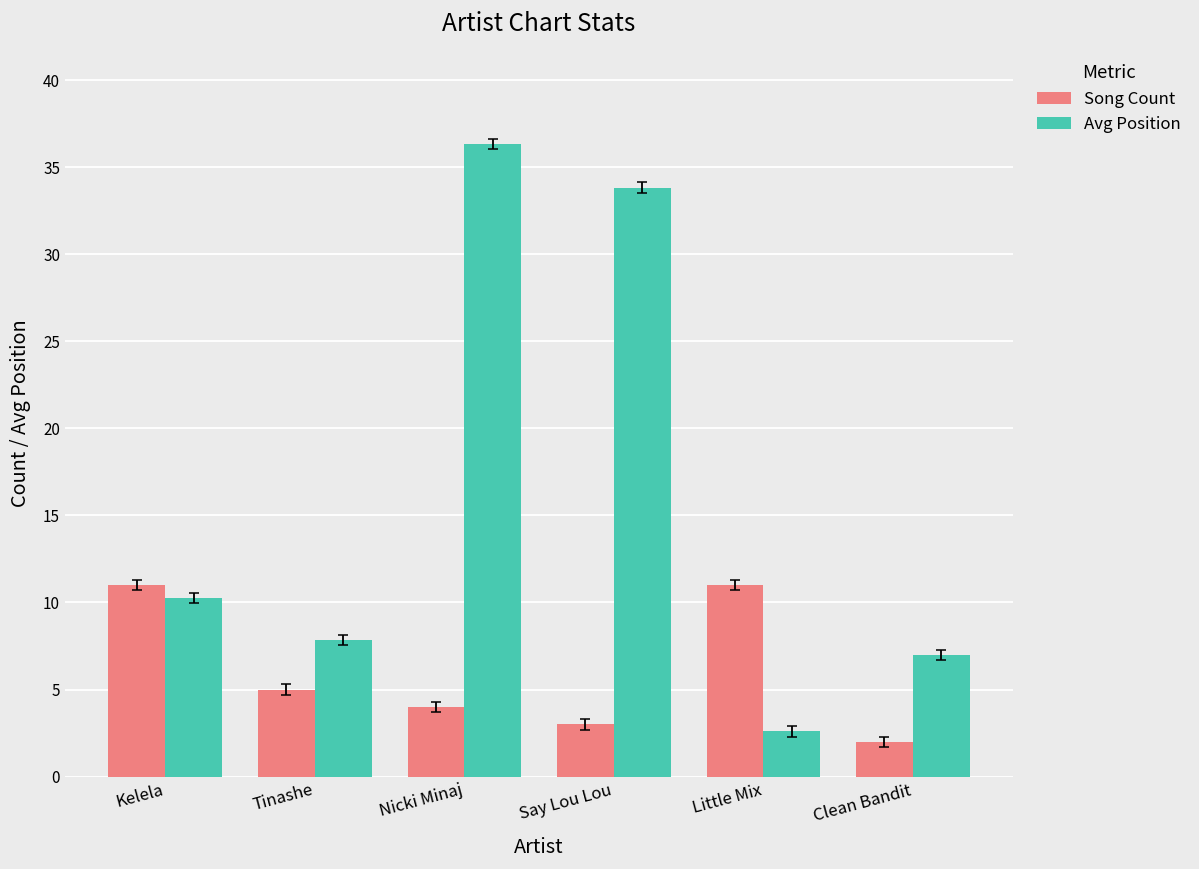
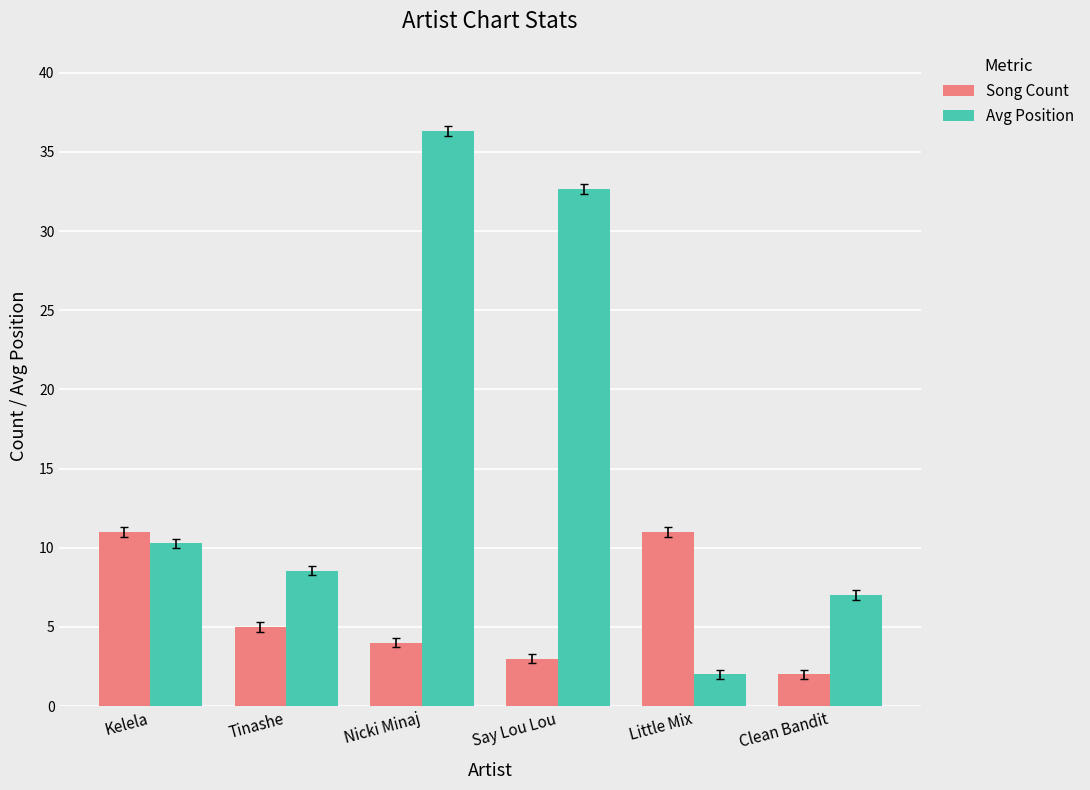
Avg Position, Tinashe: 7.9 -> 8.6
Avg Position, Say Lou Lou: 33.8 -> 32.7
Avg Position, Little Mix: 2.6 -> 2.0
